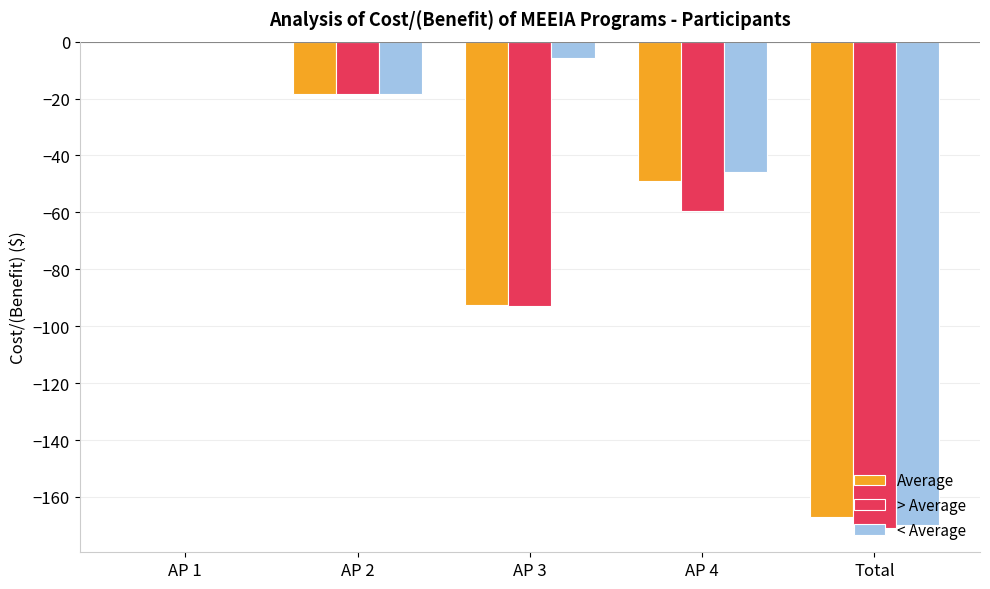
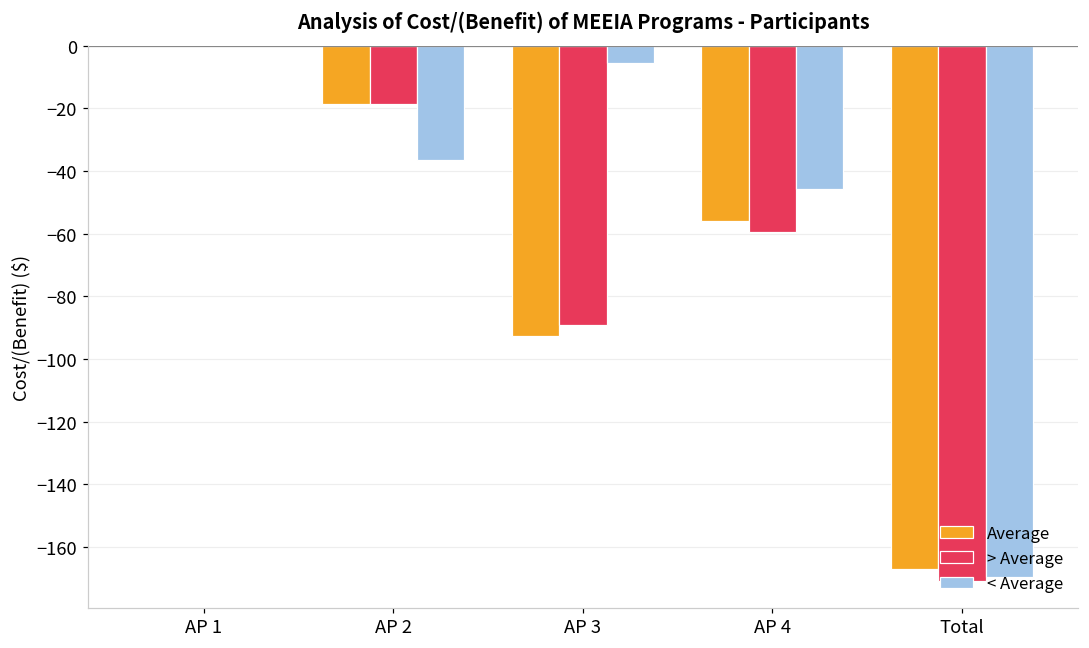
< Average, AP 2: -19 -> -36
> Average, AP 3: -93 -> -89
Average, AP 4: -49 -> -56
